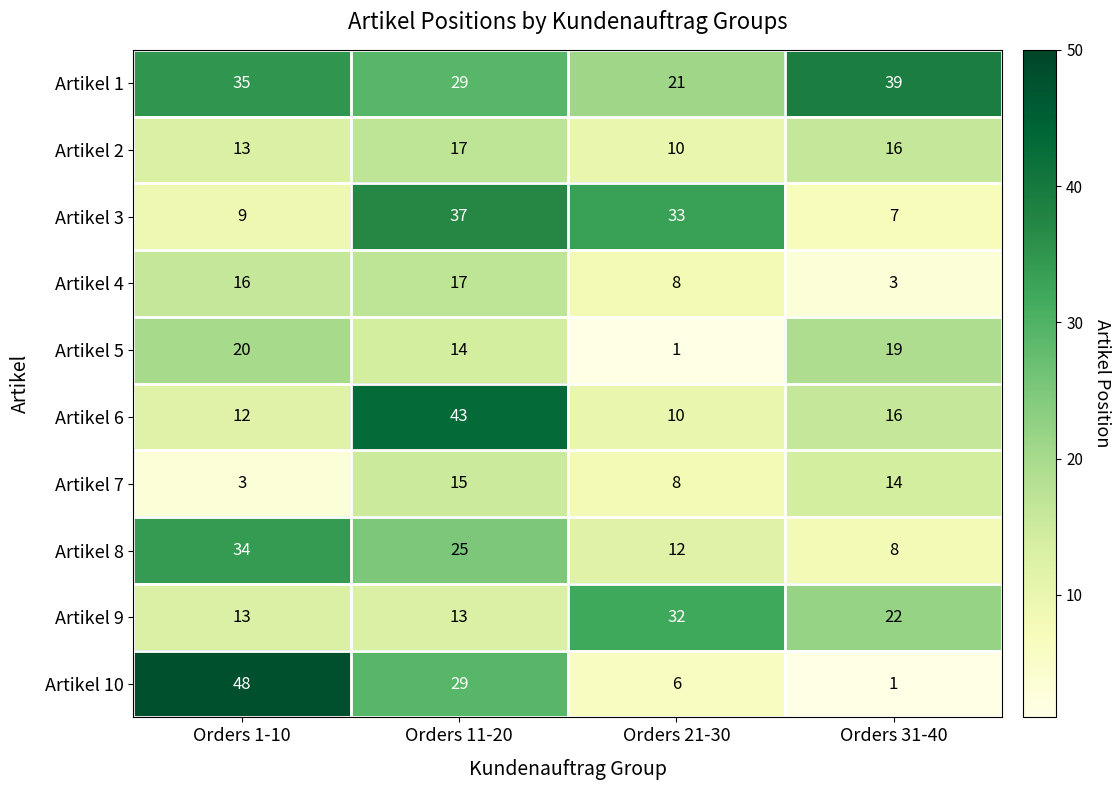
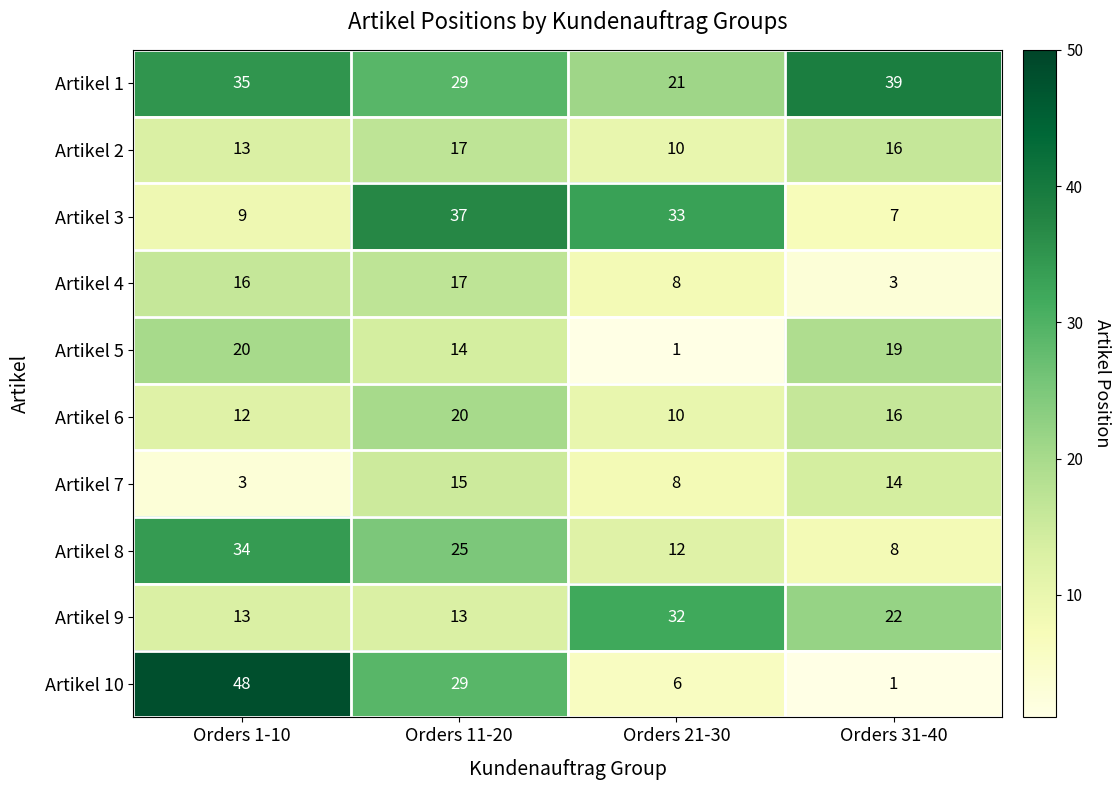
Artikel 6, Orders 11-20: 43 -> 20
